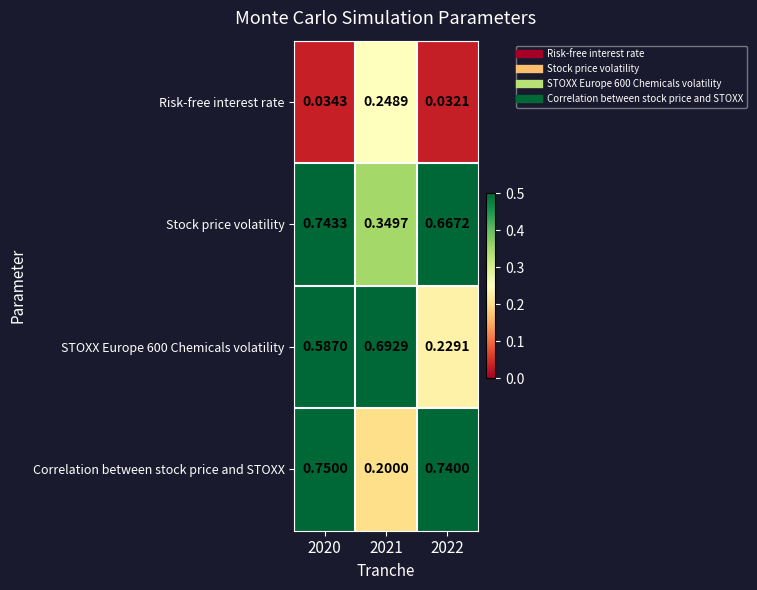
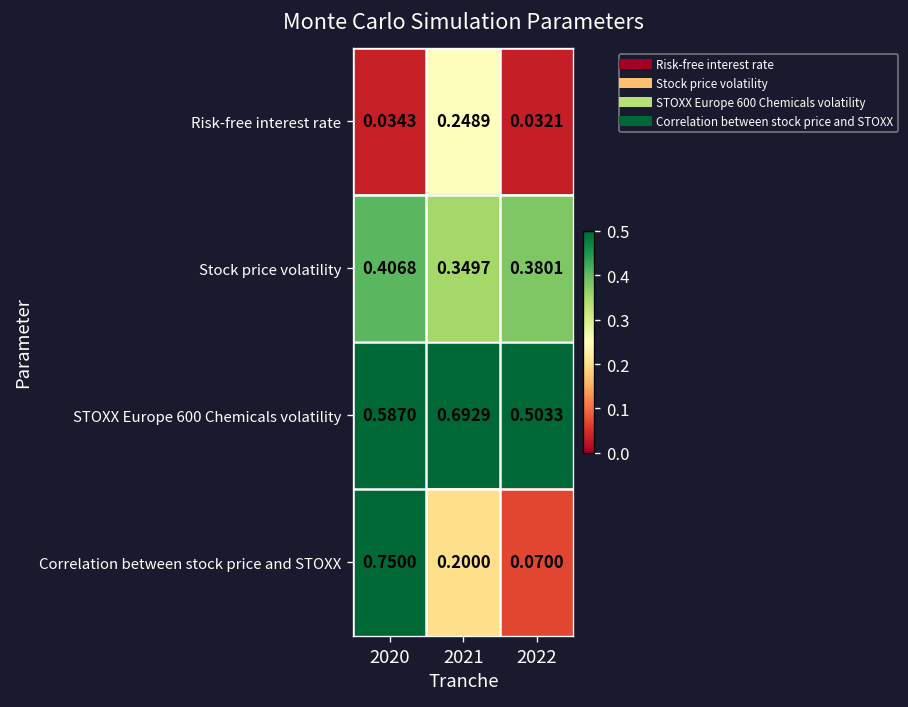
Stock price volatility, 2020: 0.7433 -> 0.4068
Stock price volatility, 2022: 0.6672 -> 0.3801
STOXX Europe 600 Chemicals volatility, 2022: 0.2291 -> 0.5033
Correlation between stock price and STOXX, 2022: 0.7400 -> 0.0700
